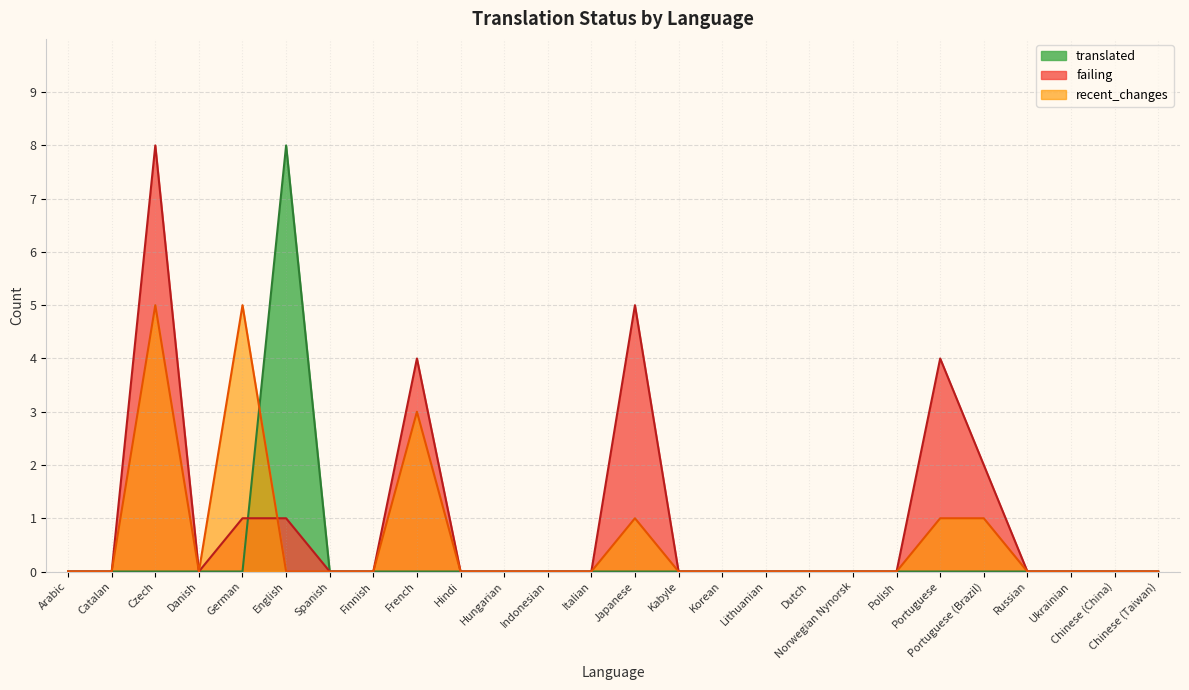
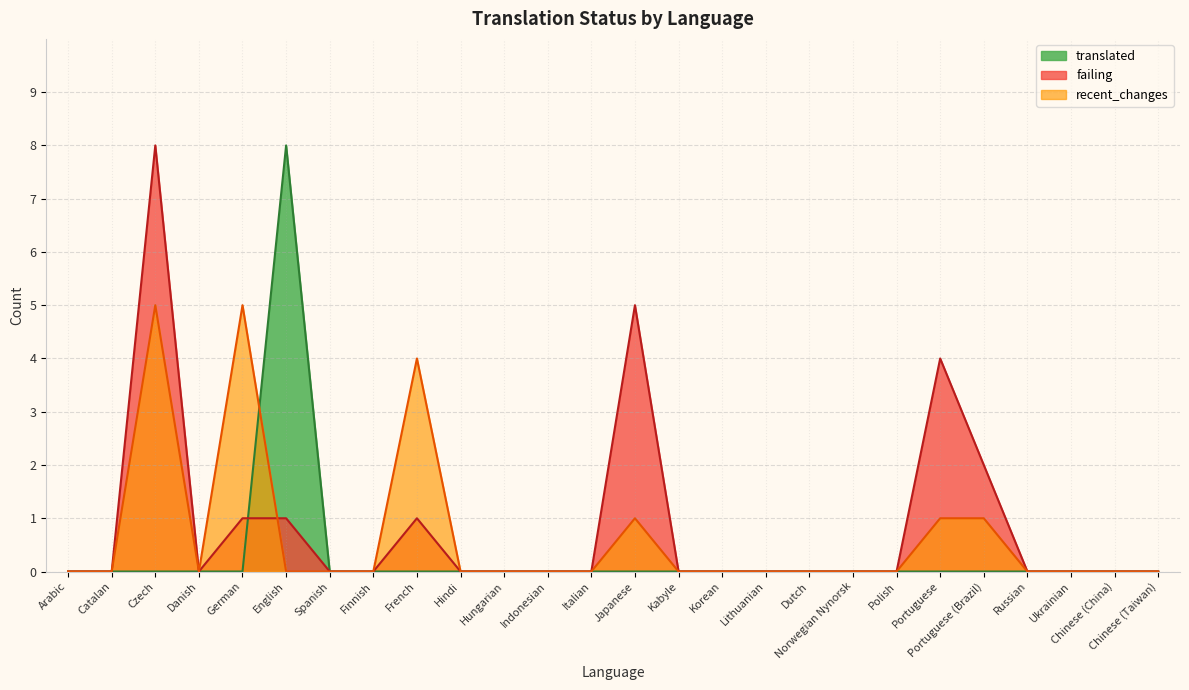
failing, French: 4 -> 1
recent_changes, French: 3 -> 4
